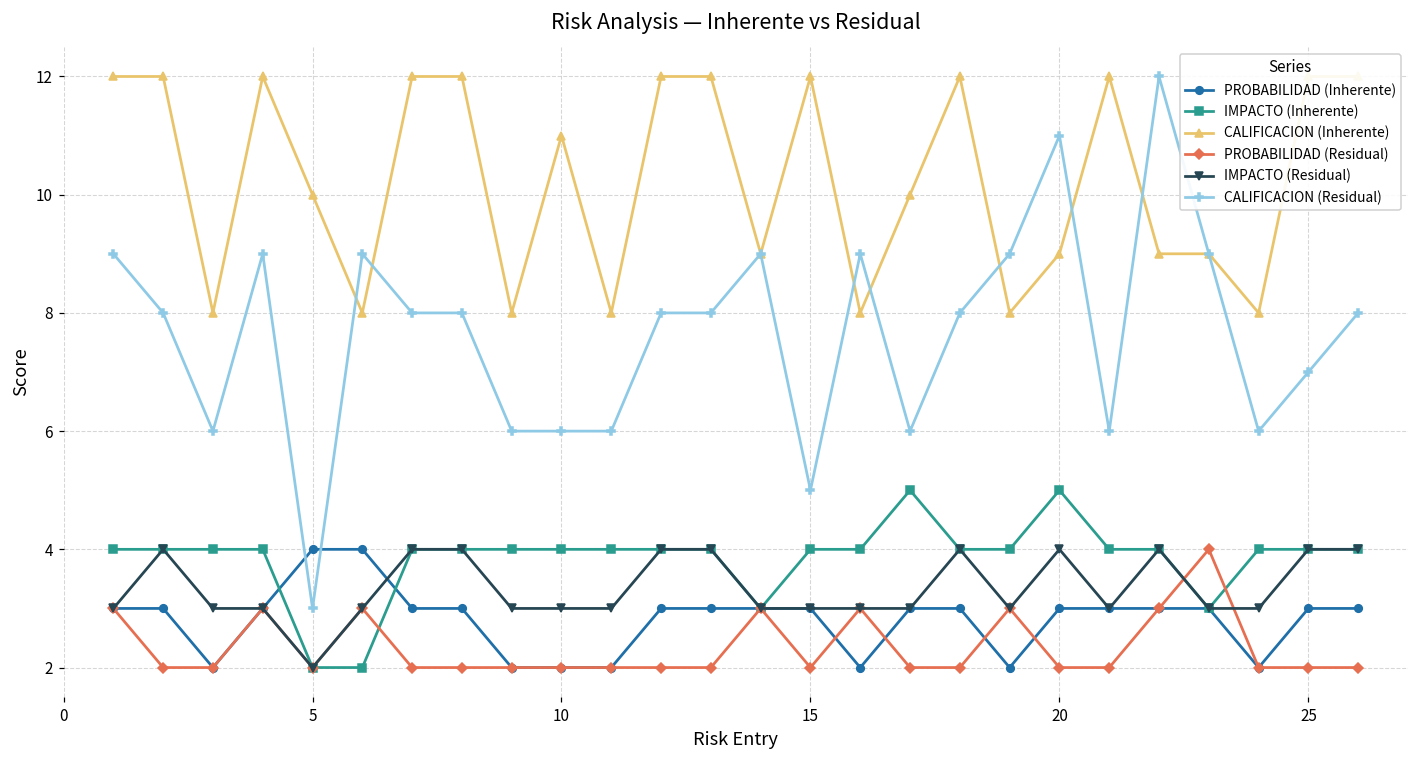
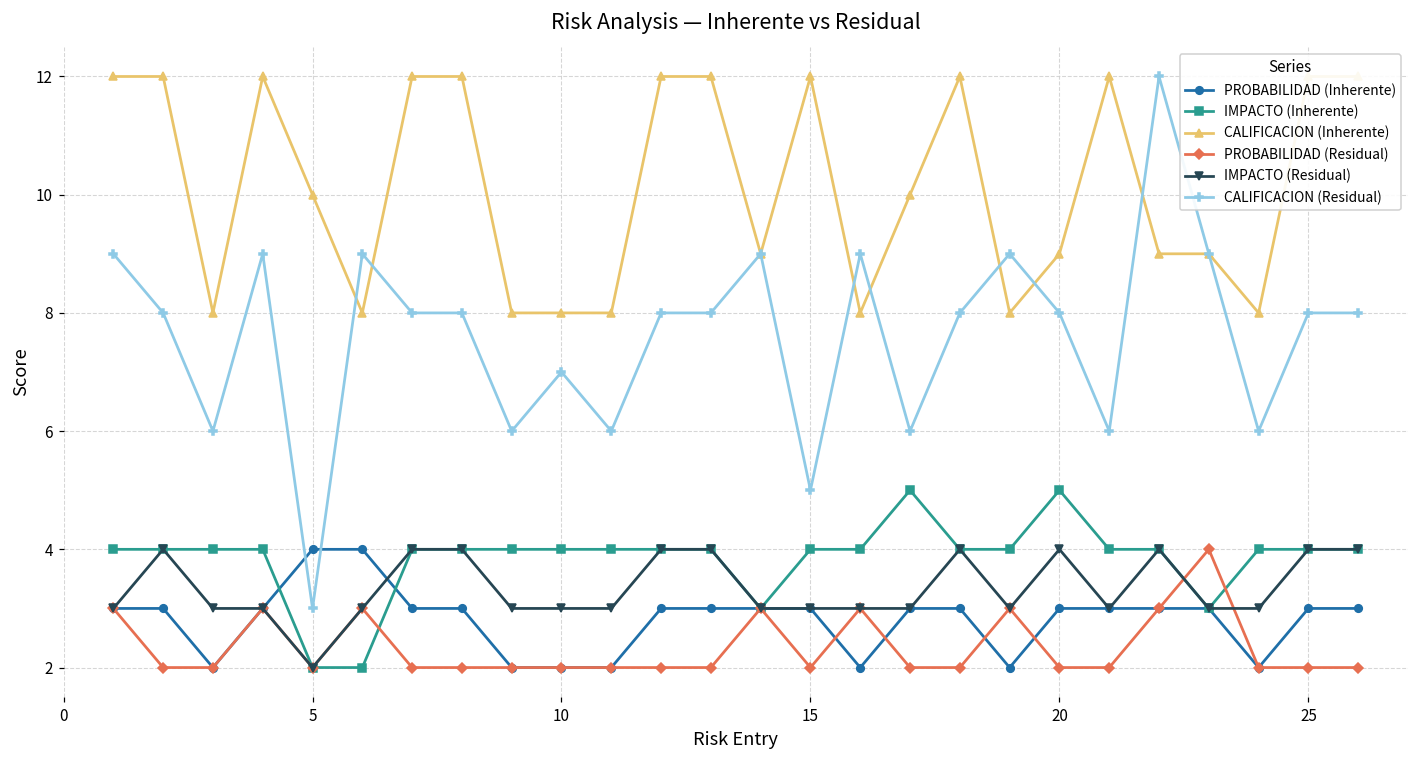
CALIFICACION (Inherente), 10: 11 -> 8
CALIFICACION (Residual), 10: 6 -> 7
CALIFICACION (Residual), 20: 11 -> 8
CALIFICACION (Residual), 25: 7 -> 8
